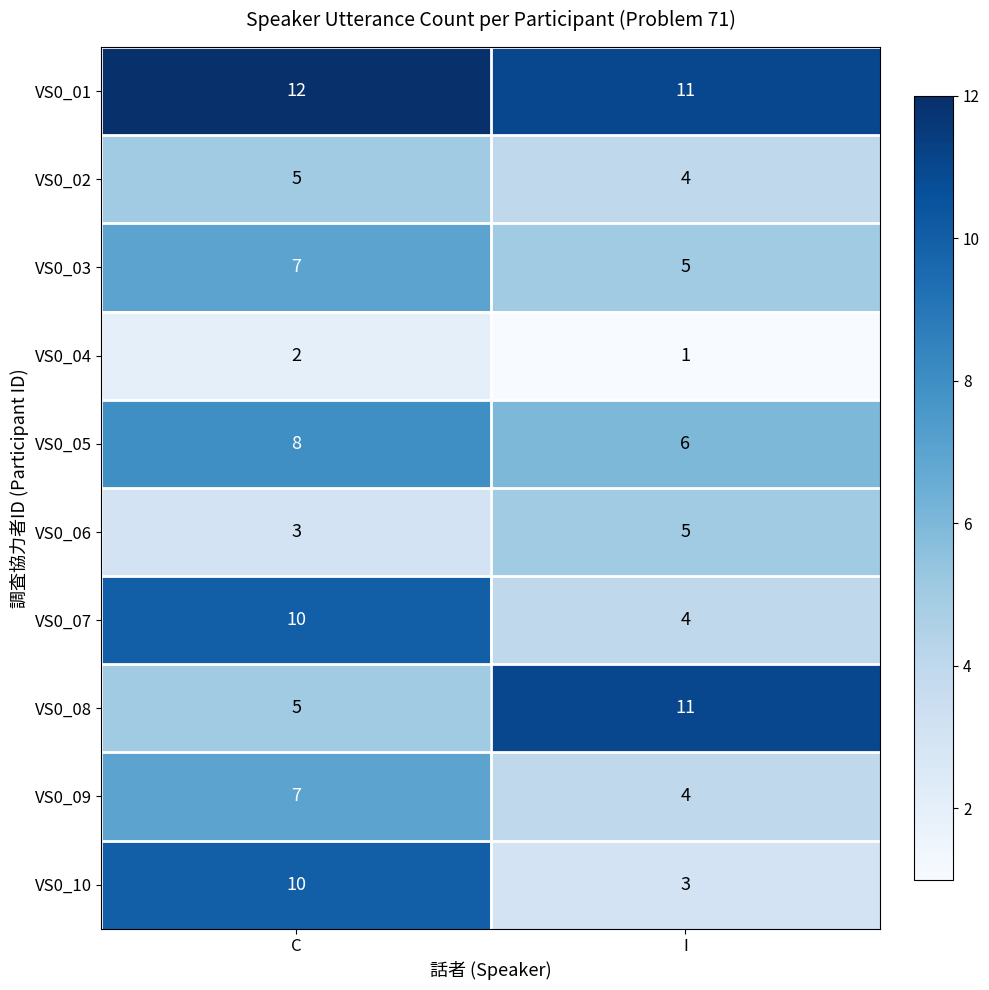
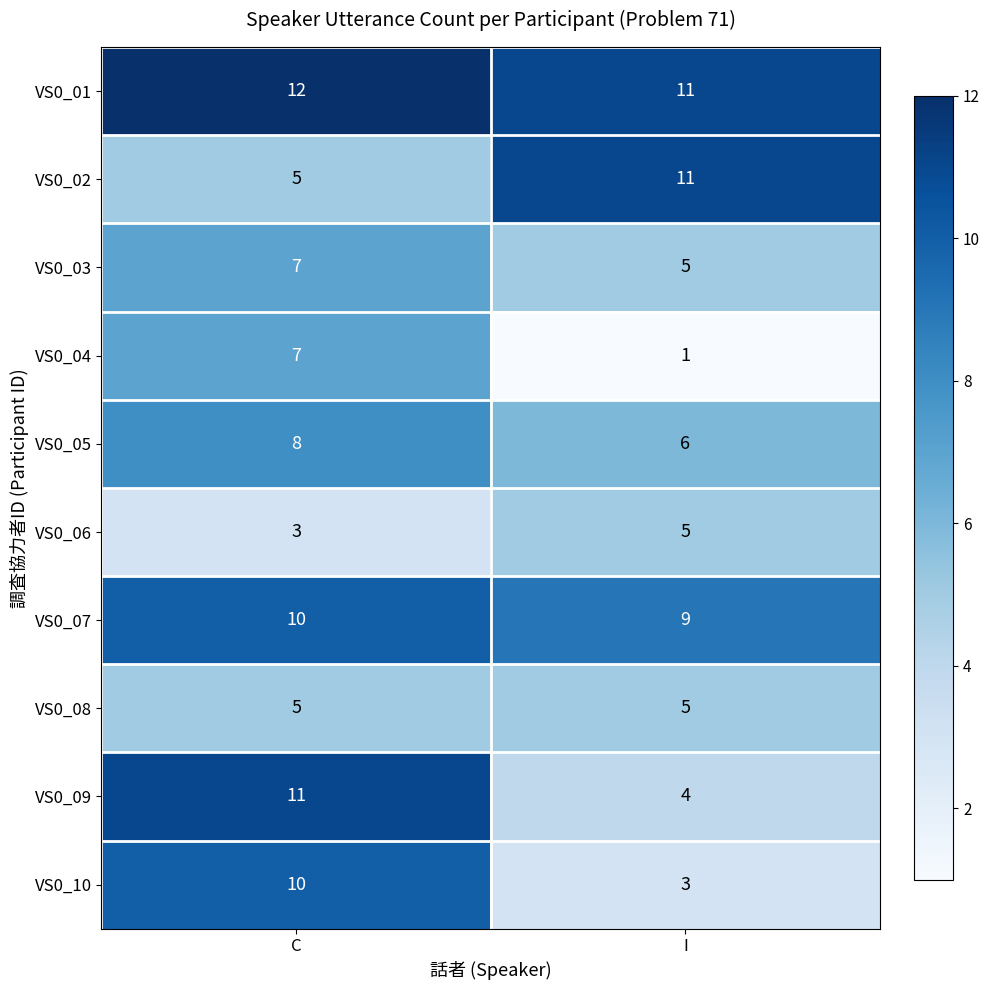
VS0_02, I: 4 -> 11
VS0_04, C: 2 -> 7
VS0_07, I: 4 -> 9
VS0_08, I: 11 -> 5
VS0_09, C: 7 -> 11
